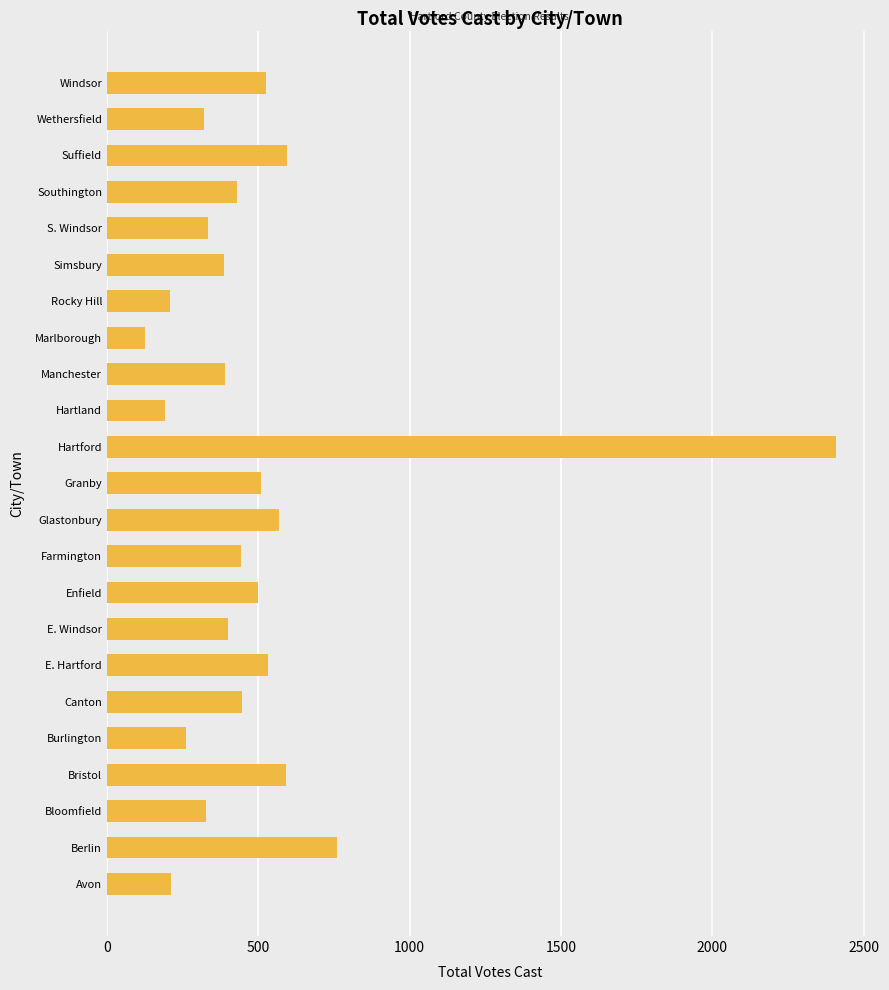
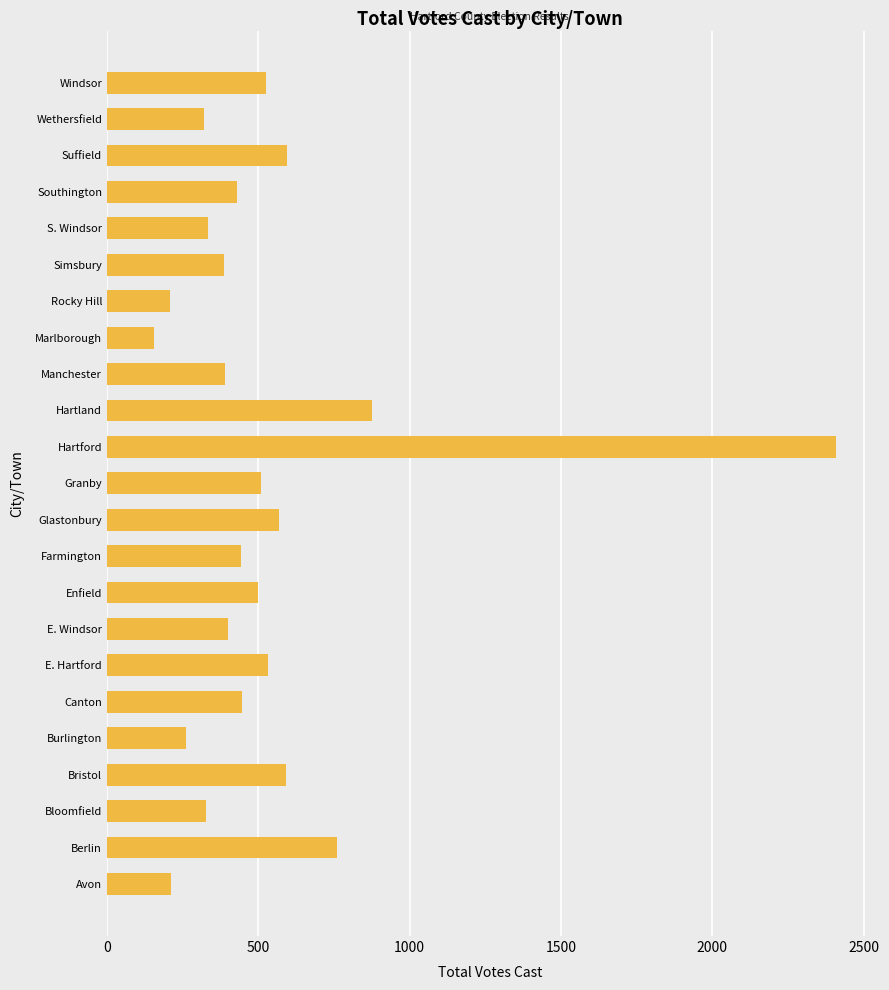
Marlborough: 130 -> 160
Hartland: 190 -> 870
